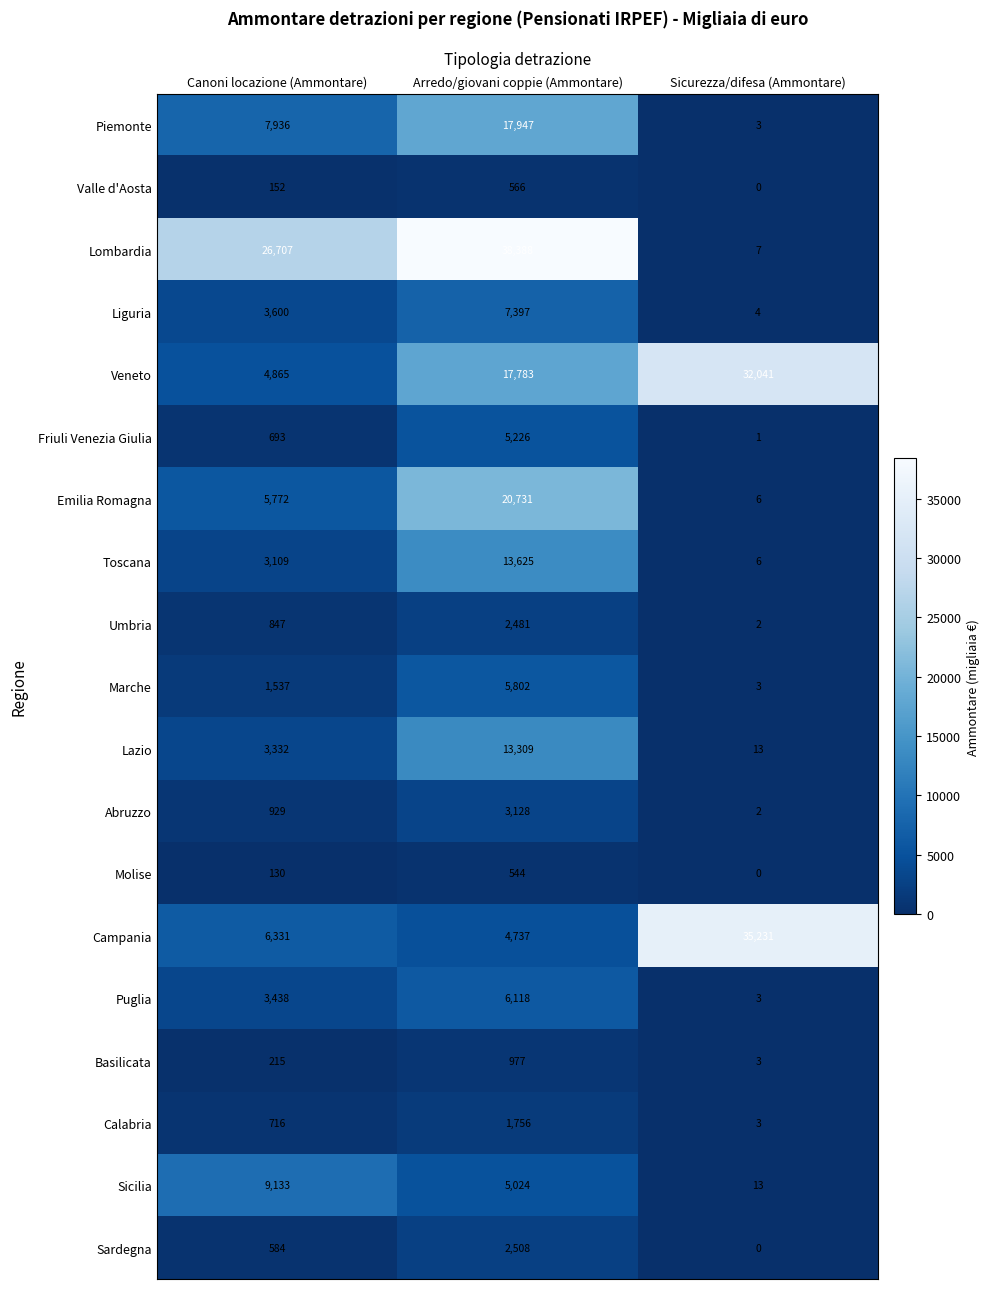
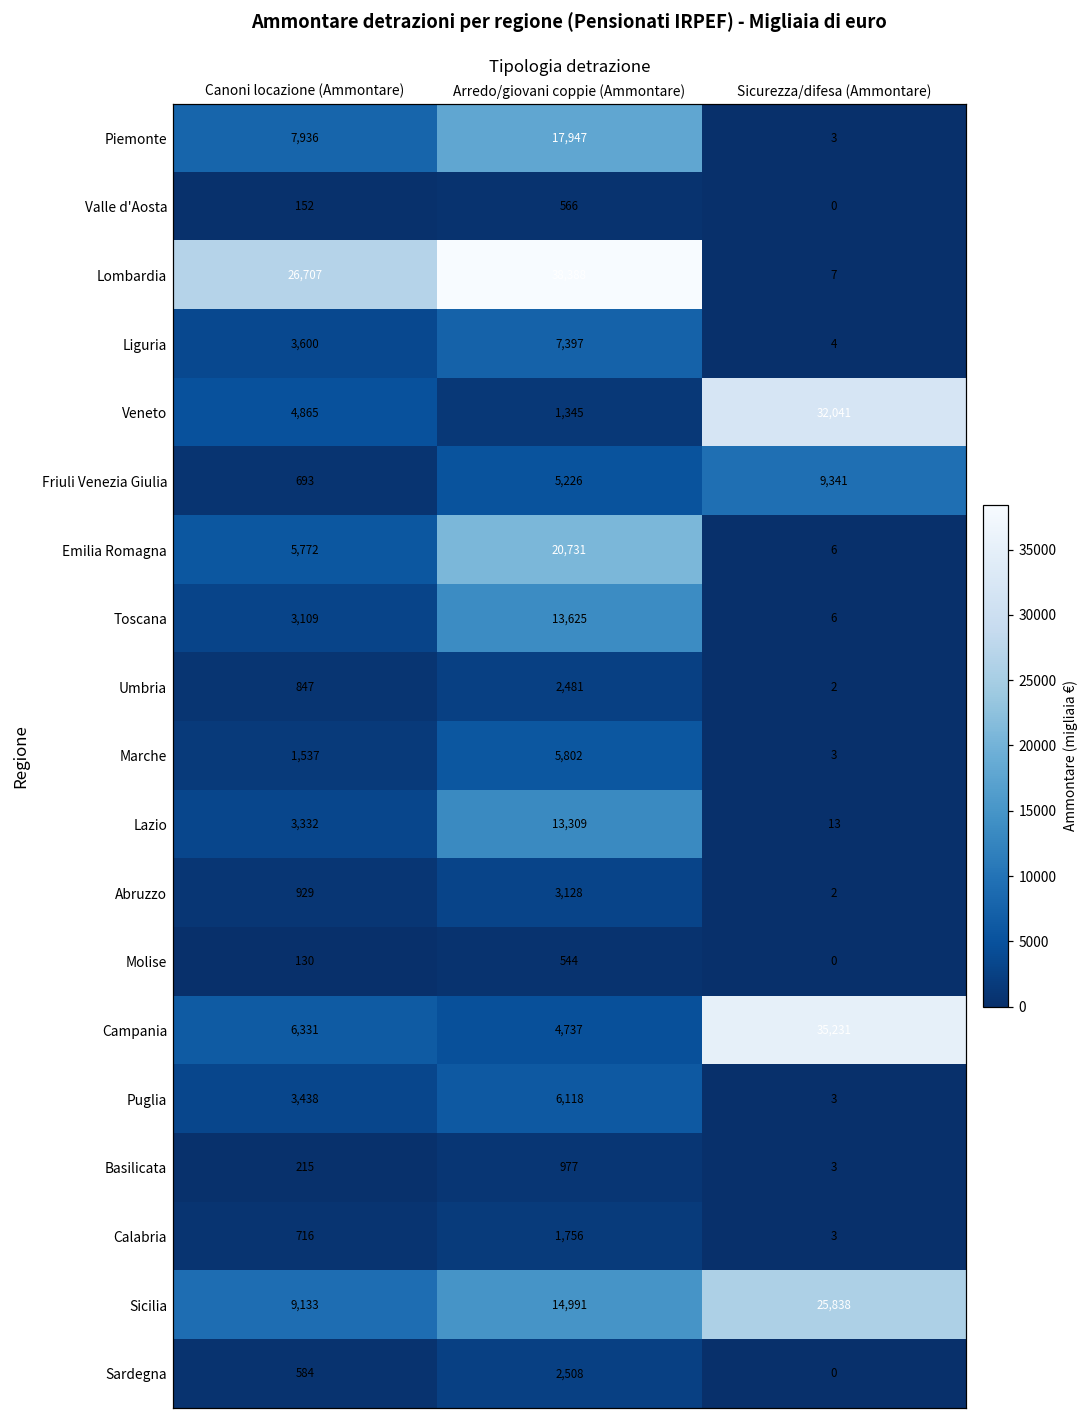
Veneto, Arredo/giovani coppie (Ammontare): 17,783 -> 1,345
Friuli Venezia Giulia, Sicurezza/difesa (Ammontare): 1 -> 9,341
Sicilia, Arredo/giovani coppie (Ammontare): 5,024 -> 14,991
Sicilia, Sicurezza/difesa (Ammontare): 13 -> 25,838
